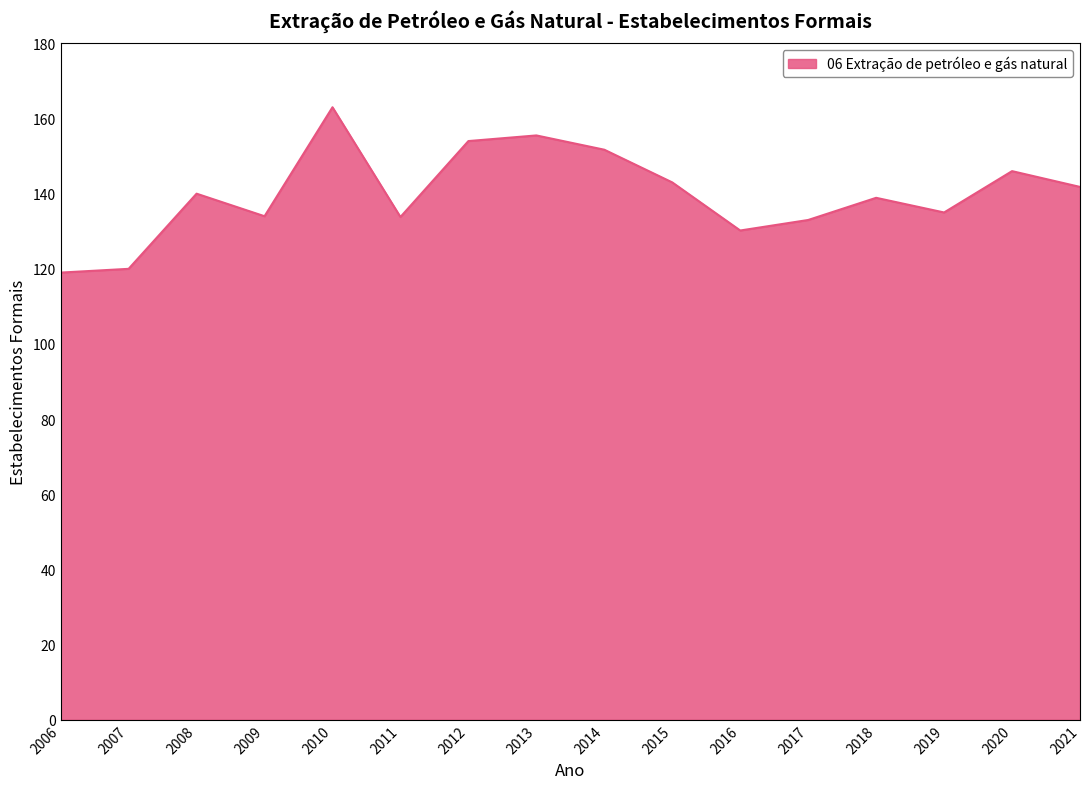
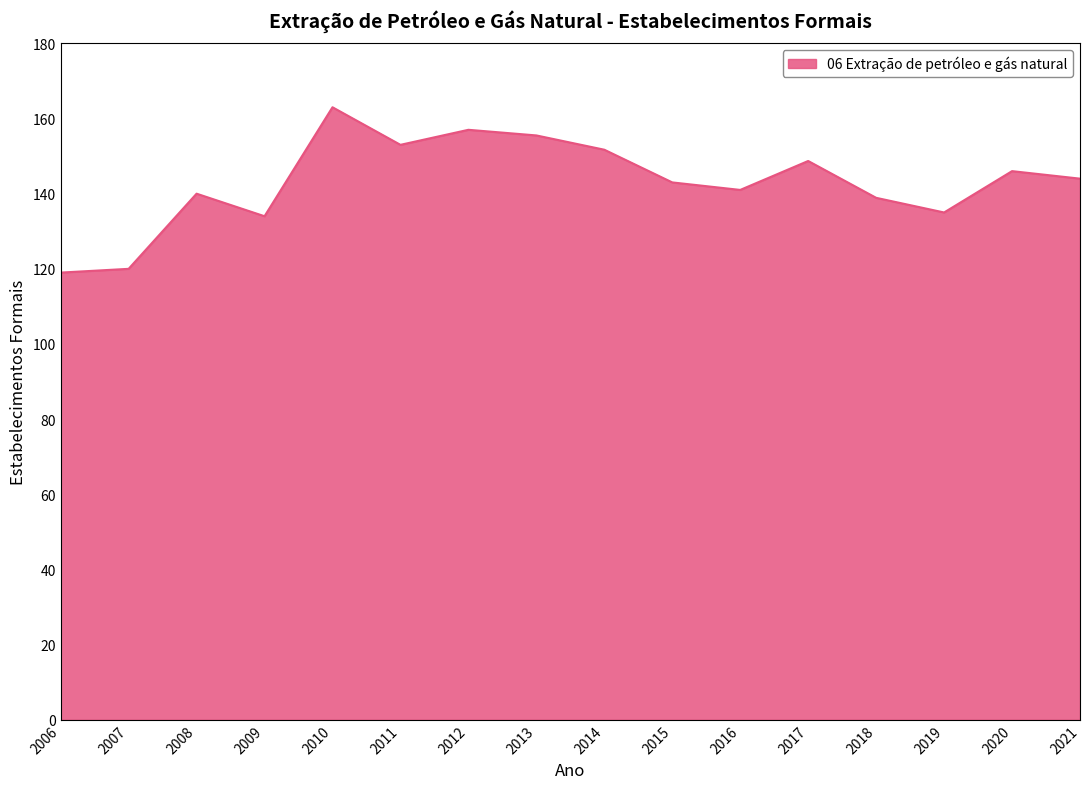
2011: 134 -> 153
2012: 154 -> 157
2016: 130 -> 141
2017: 133 -> 149
2021: 142 -> 144
